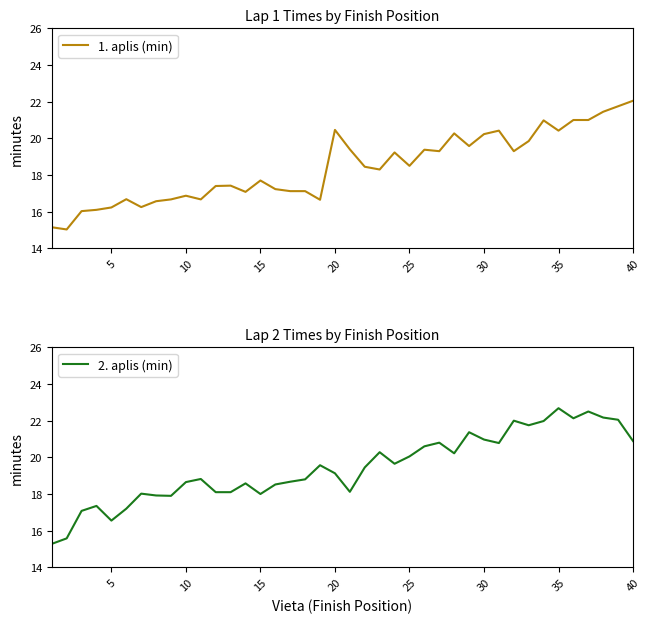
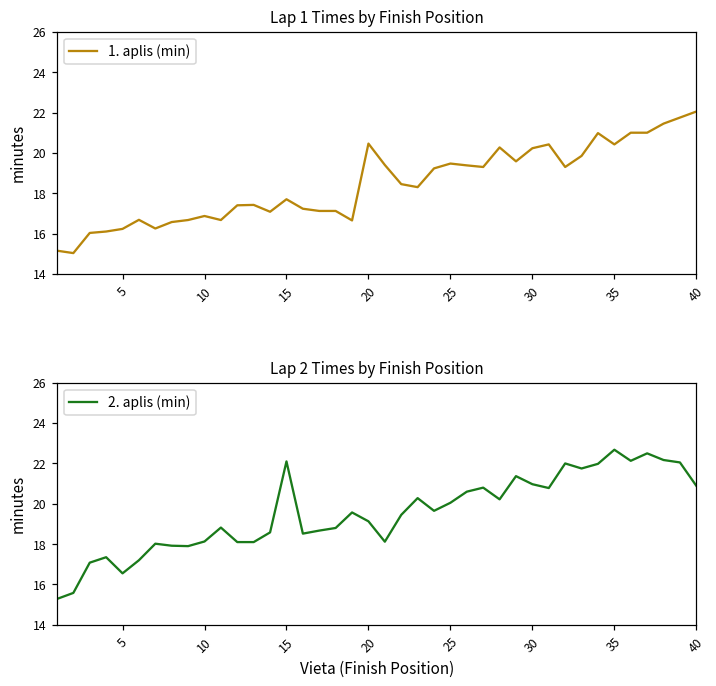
Lap 1 Times by Finish Position, 25: 18.5 -> 19.5
Lap 2 Times by Finish Position, 10: 18.7 -> 18.1
Lap 2 Times by Finish Position, 15: 18.0 -> 22.1
